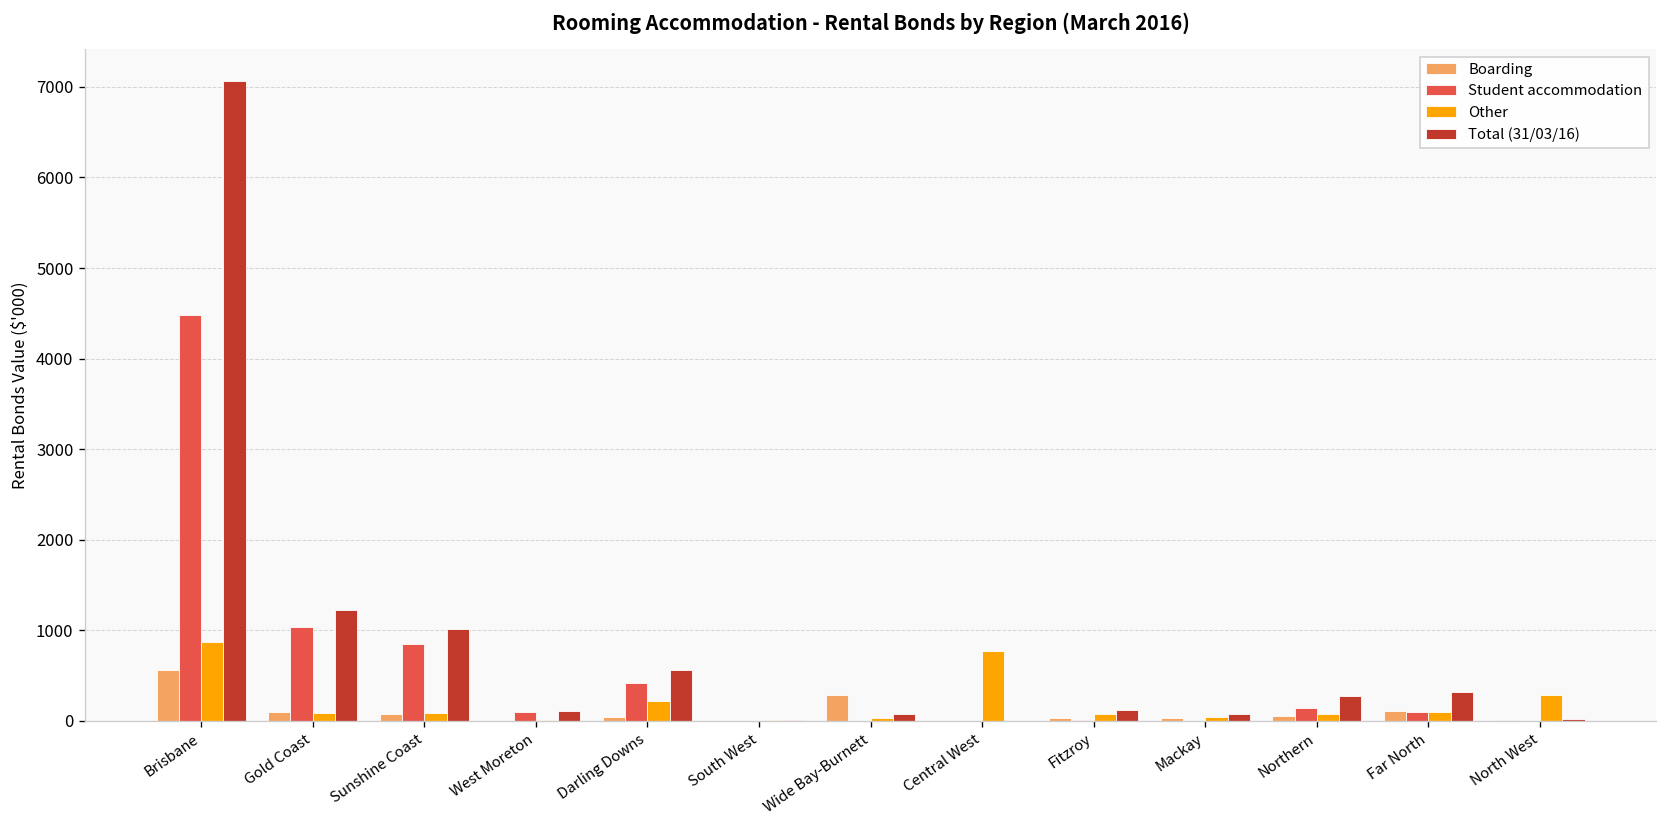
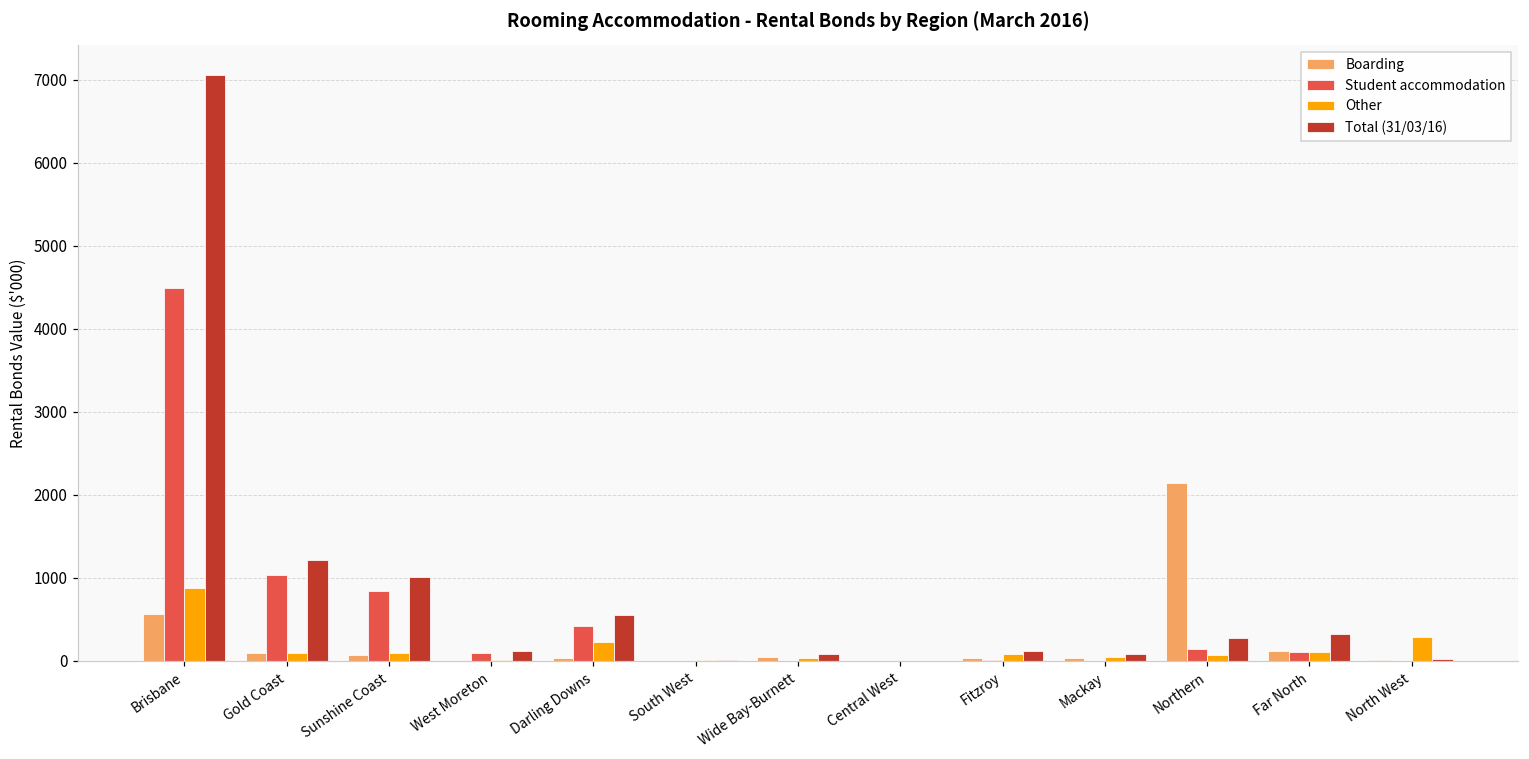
Boarding, Wide Bay-Burnett: 300 -> 0
Other, Central West: 800 -> 0
Boarding, Northern: 100 -> 2100
